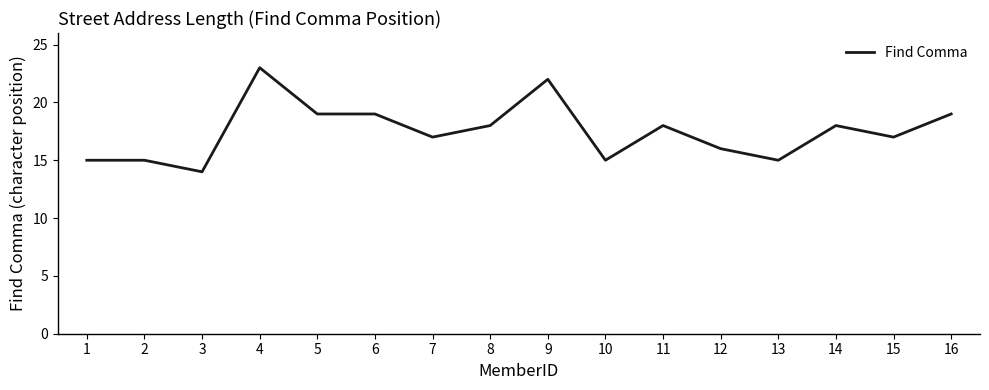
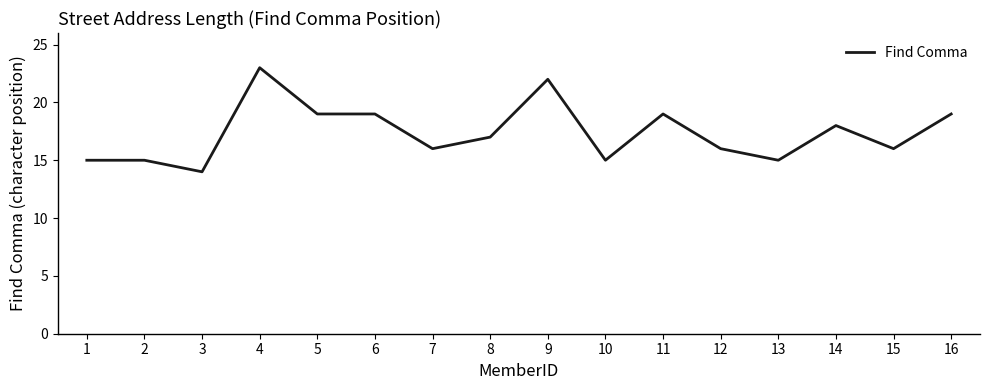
7: 17 -> 16
8: 18 -> 17
11: 18 -> 19
15: 17 -> 16
